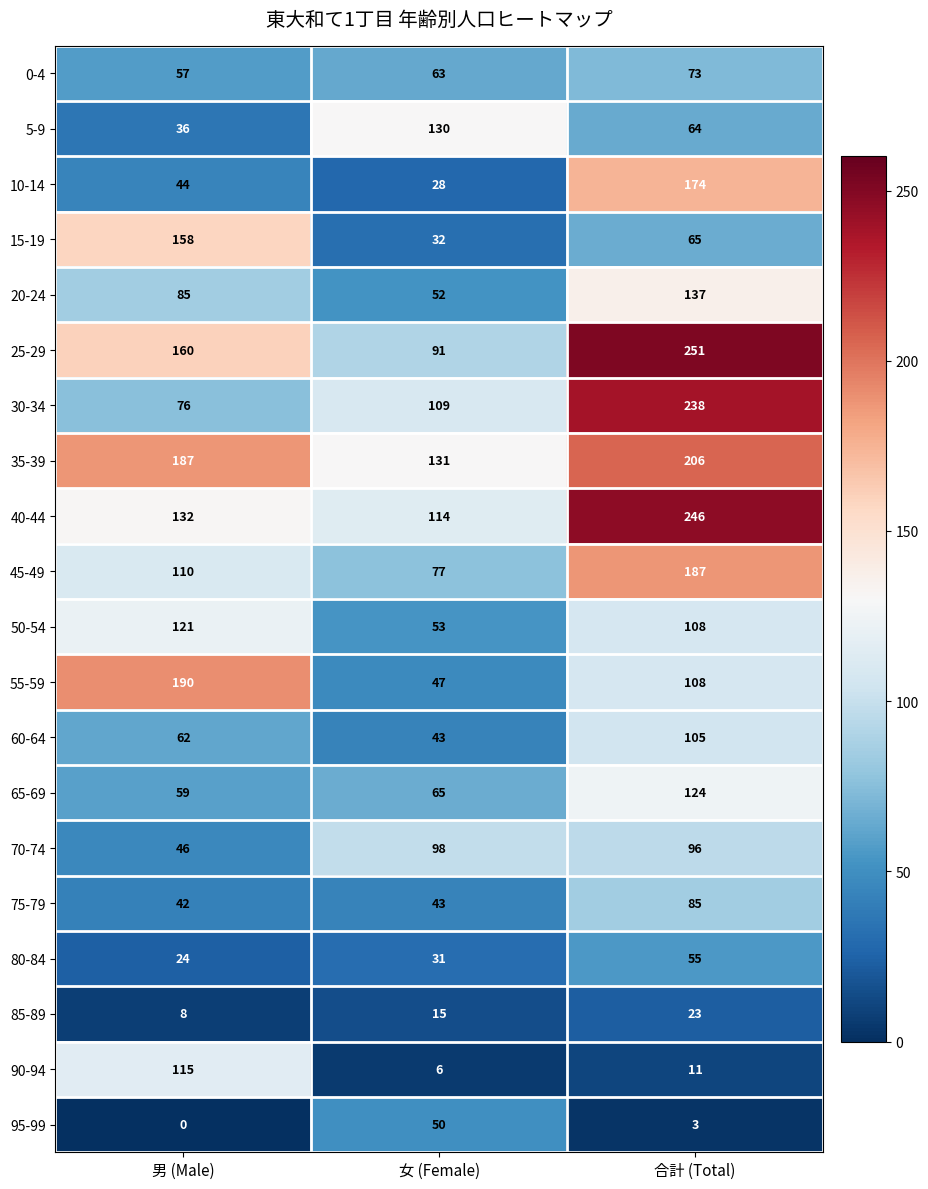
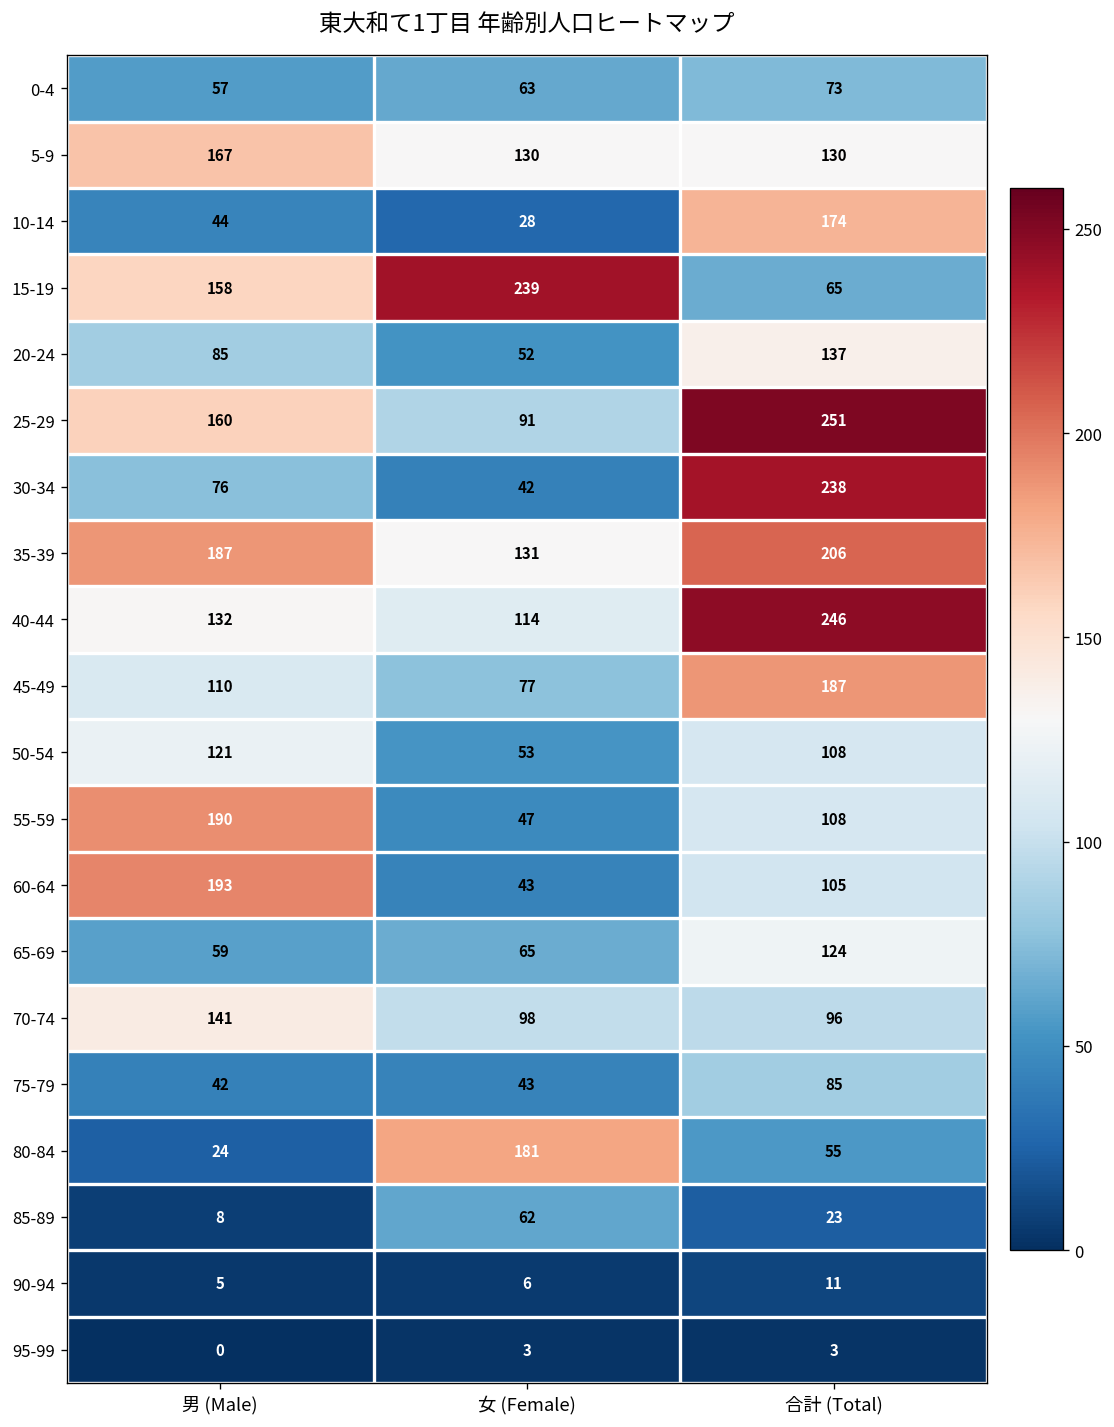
5-9, 男 (Male): 36 -> 167
5-9, 合計 (Total): 64 -> 130
15-19, 女 (Female): 32 -> 239
30-34, 女 (Female): 109 -> 42
60-64, 男 (Male): 62 -> 193
70-74, 男 (Male): 46 -> 141
80-84, 女 (Female): 31 -> 181
85-89, 女 (Female): 15 -> 62
90-94, 男 (Male): 115 -> 5
95-99, 女 (Female): 50 -> 3
